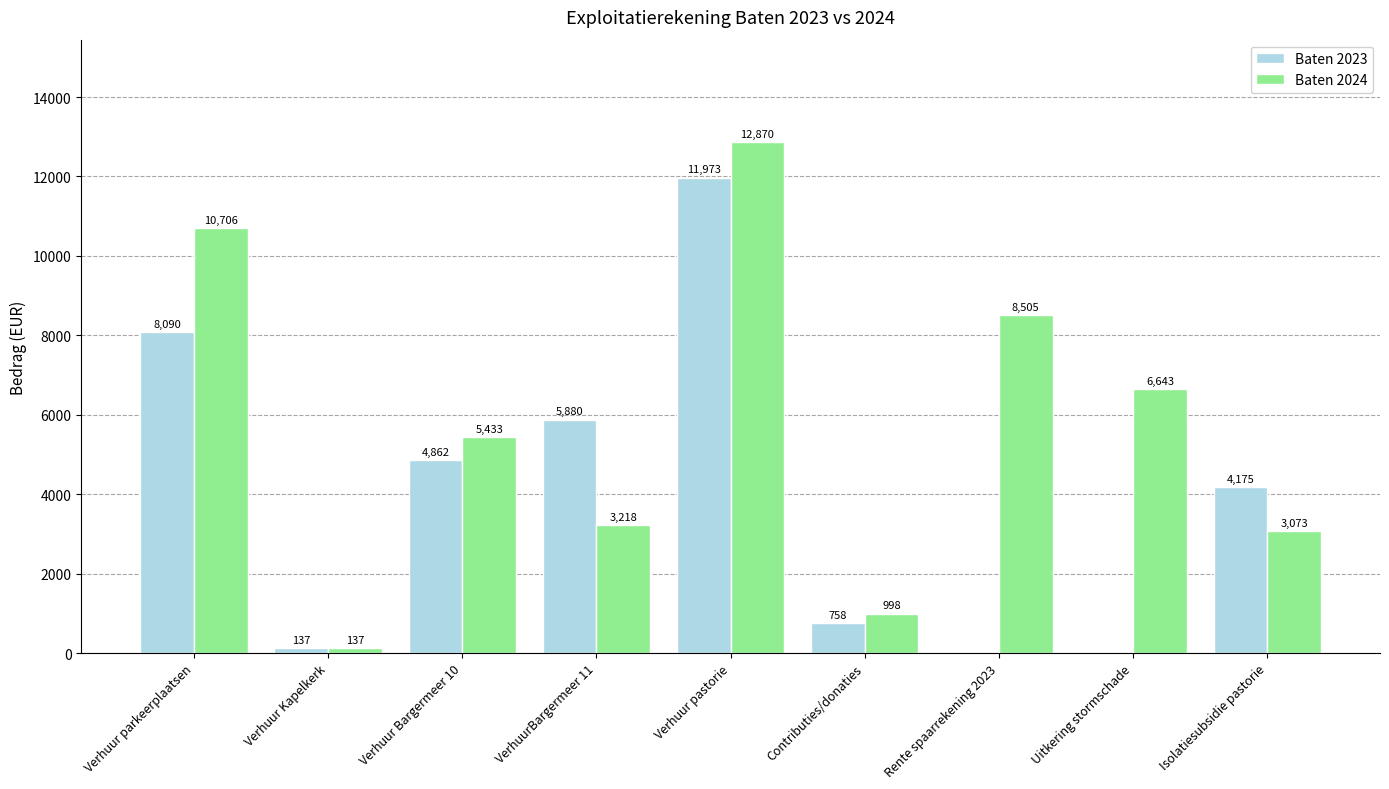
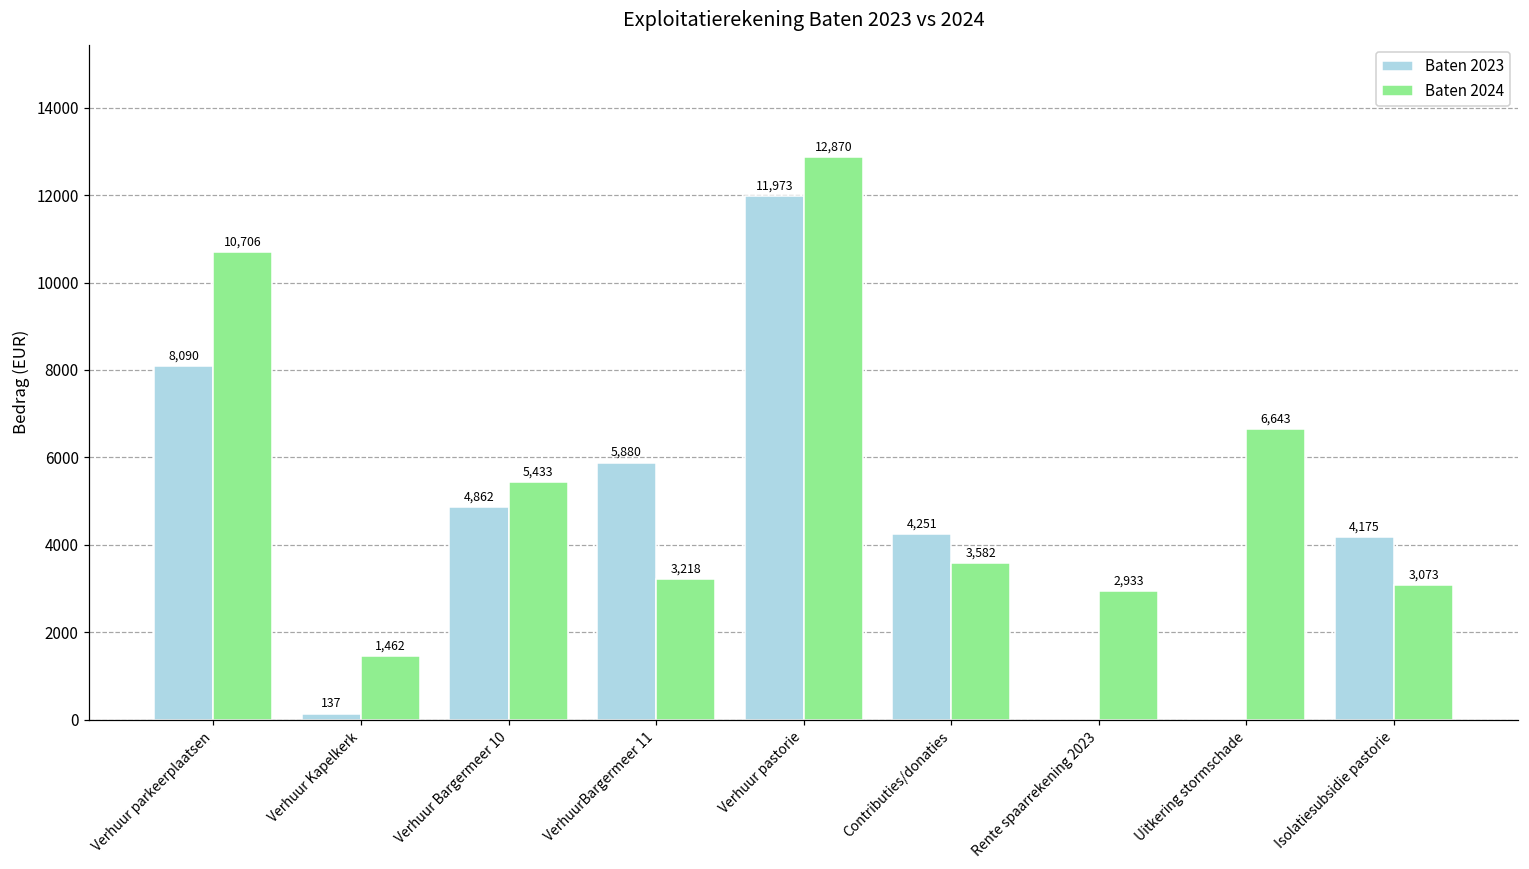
Baten 2024, Verhuur Kapelkerk: 137 -> 1,462
Baten 2023, Contributies/donaties: 758 -> 4,251
Baten 2024, Contributies/donaties: 998 -> 3,582
Baten 2024, Rente spaarrekening 2023: 8,505 -> 2,933
